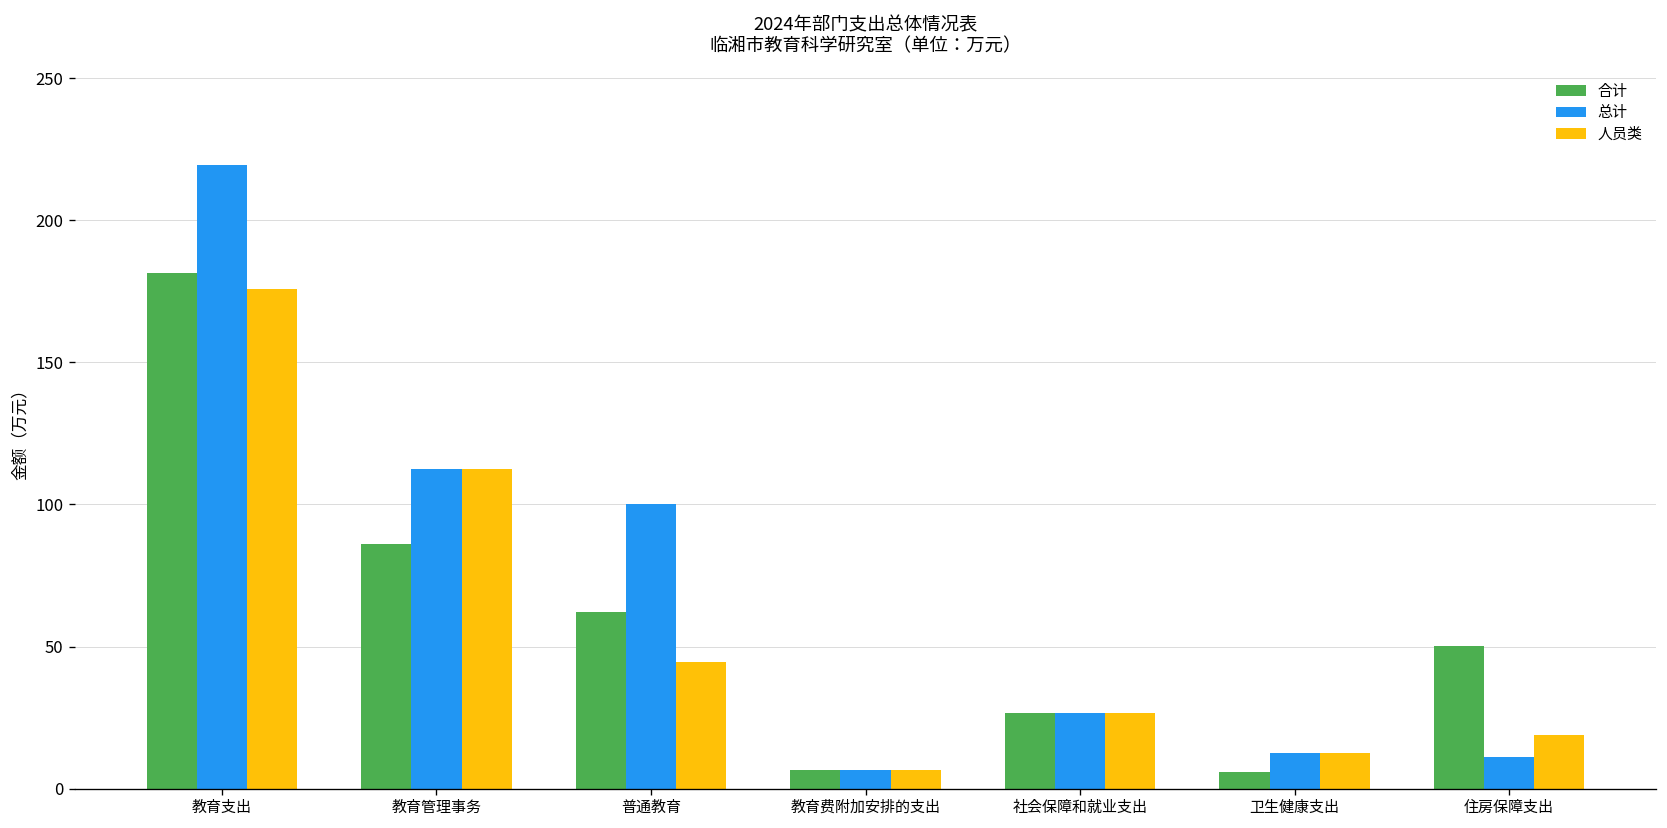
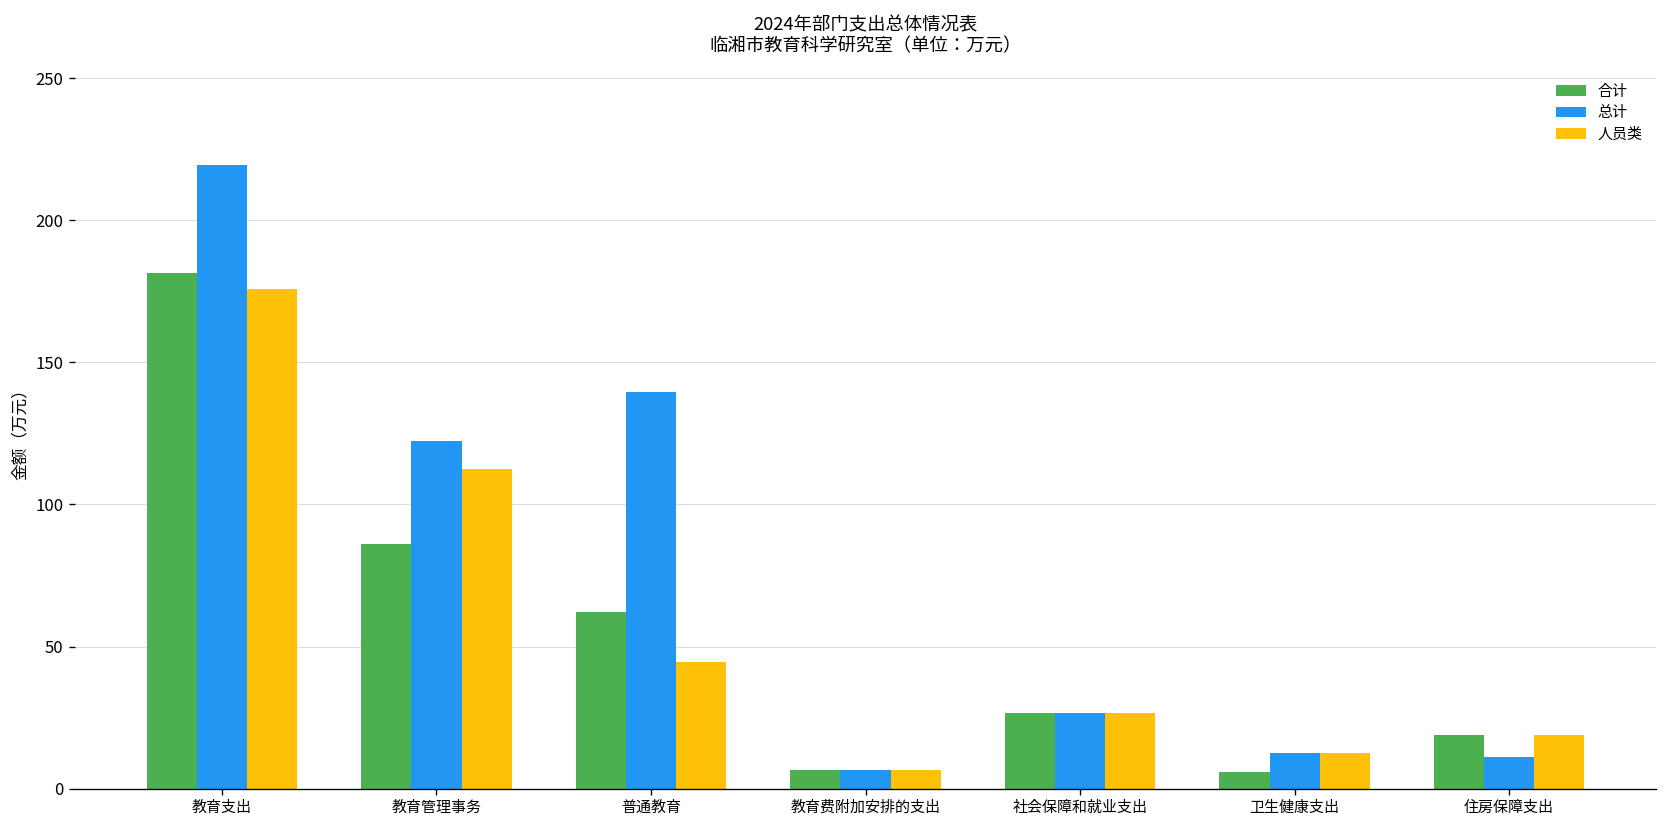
总计, 教育管理事务: 113 -> 122
总计, 普通教育: 100 -> 139
合计, 住房保障支出: 50 -> 19
